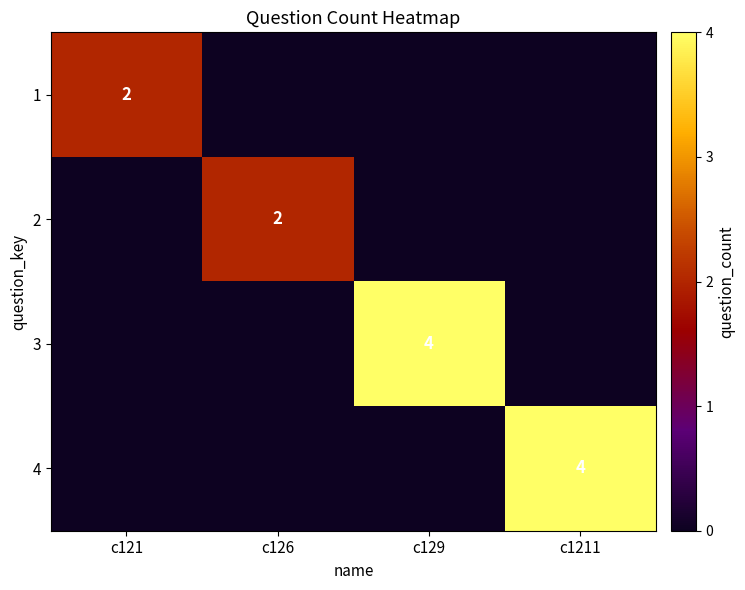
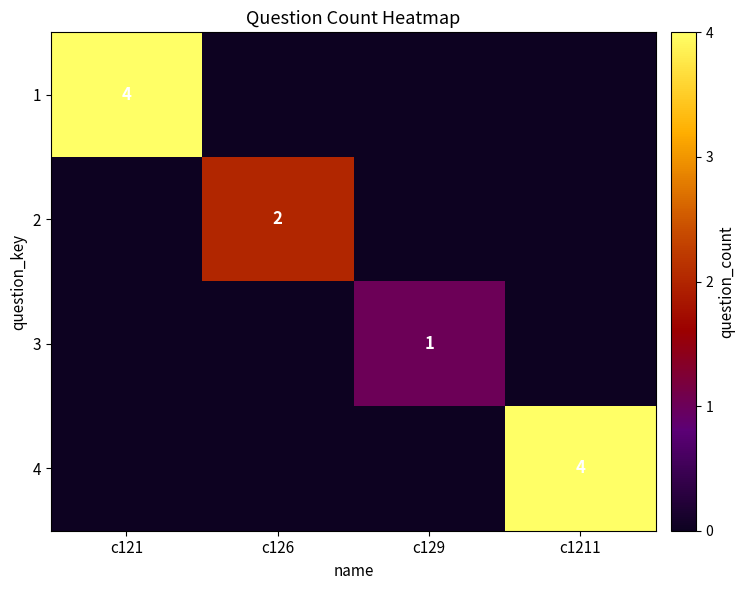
1, c121: 2 -> 4
3, c129: 4 -> 1
